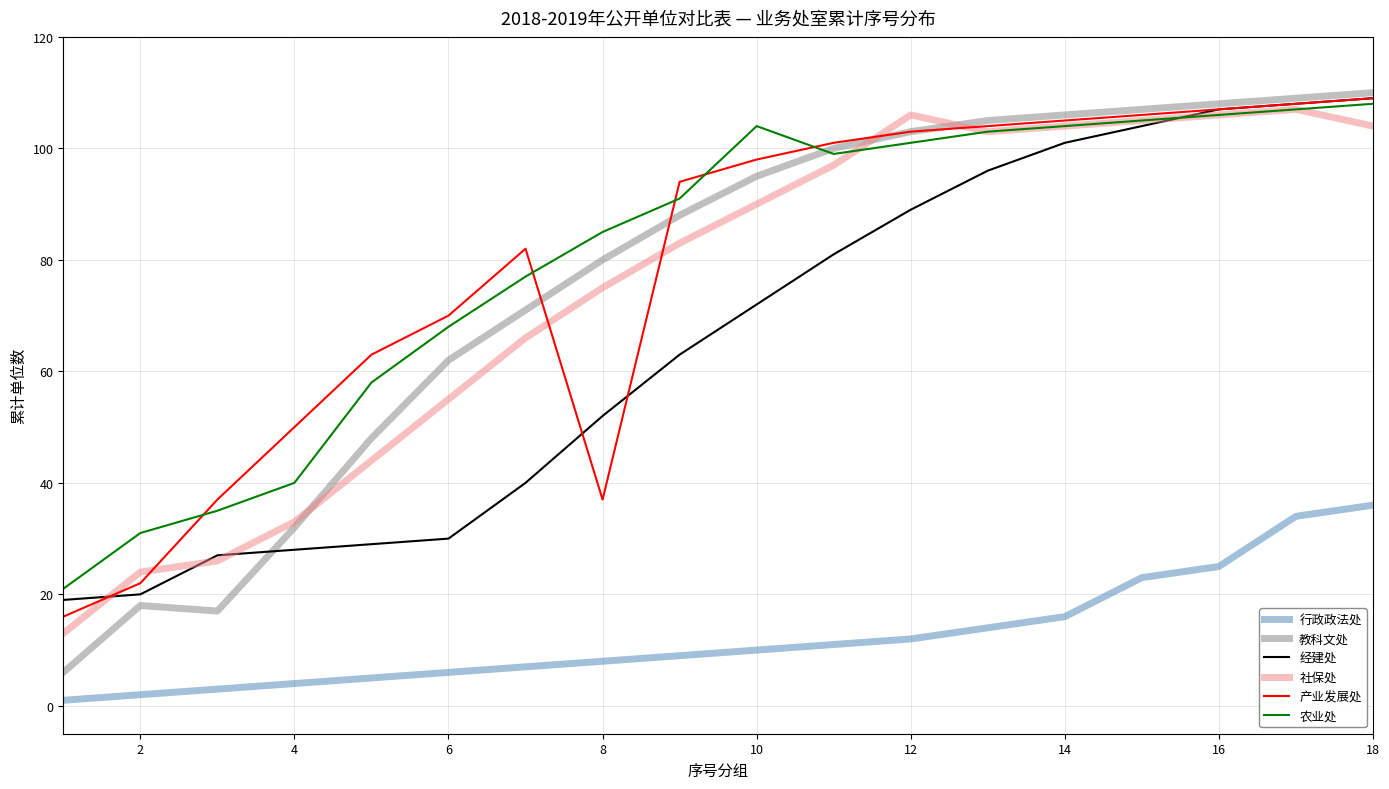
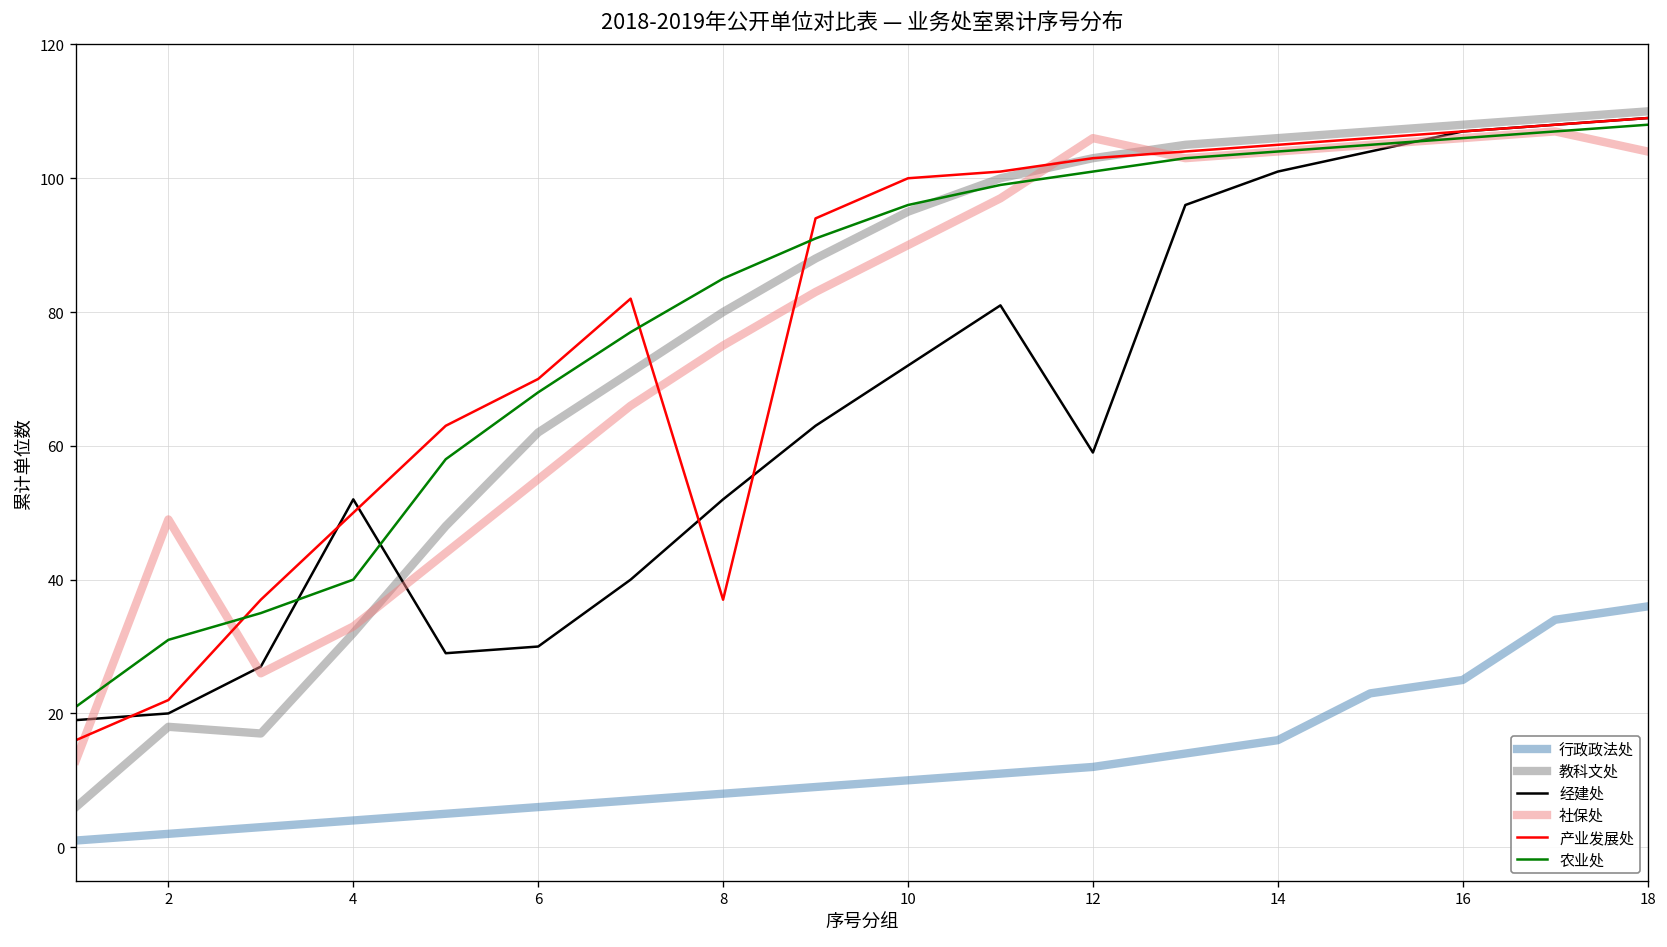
社保处, 2: 24 -> 49
经建处, 4: 28 -> 52
产业发展处, 10: 98 -> 100
农业处, 10: 104 -> 96
经建处, 12: 89 -> 59
